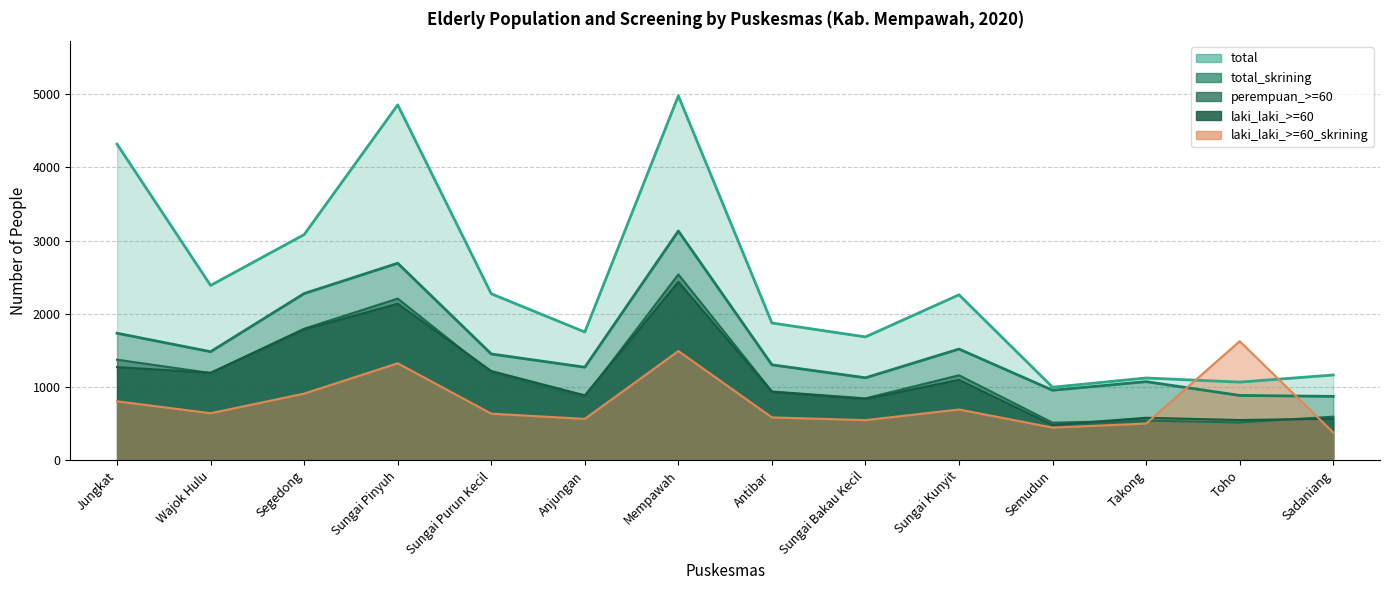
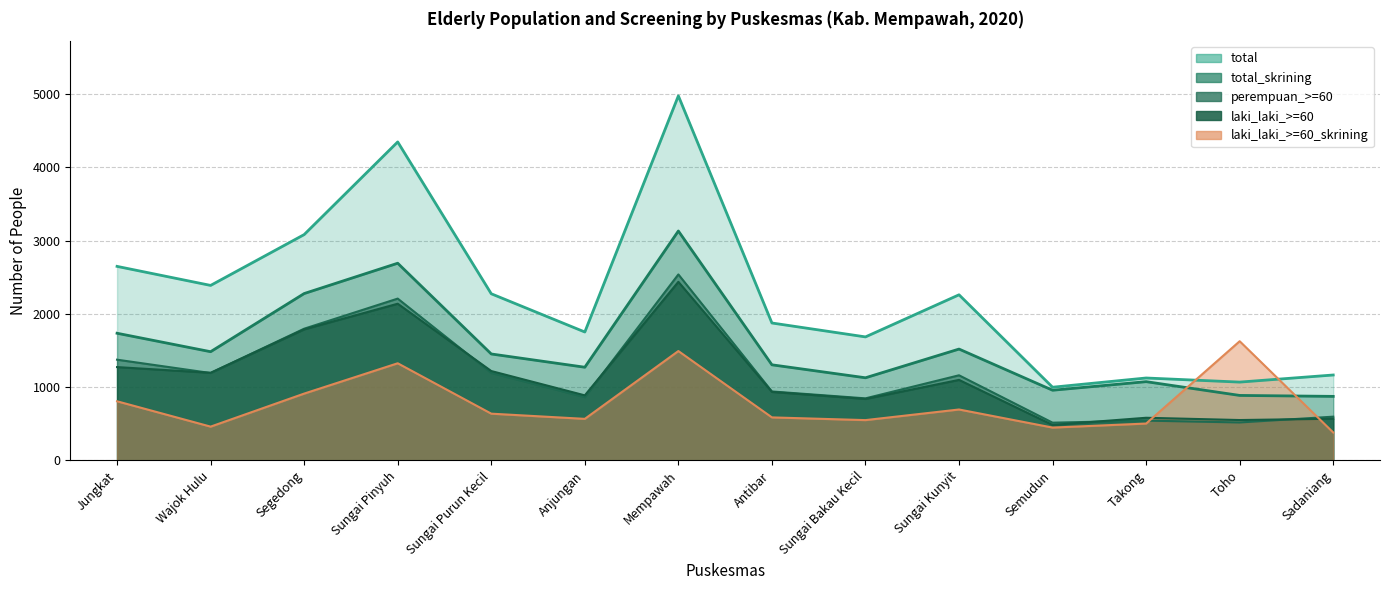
total, Jungkat: 4300 -> 2600
laki_laki_>=60_skrining, Wajok Hulu: 600 -> 500
total, Sungai Pinyuh: 4900 -> 4300
